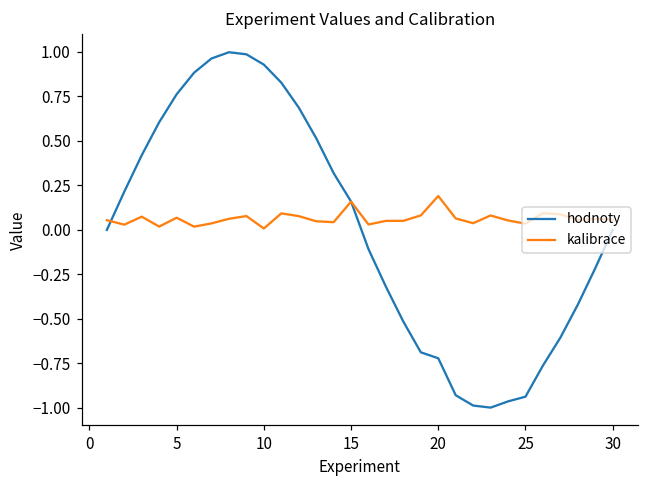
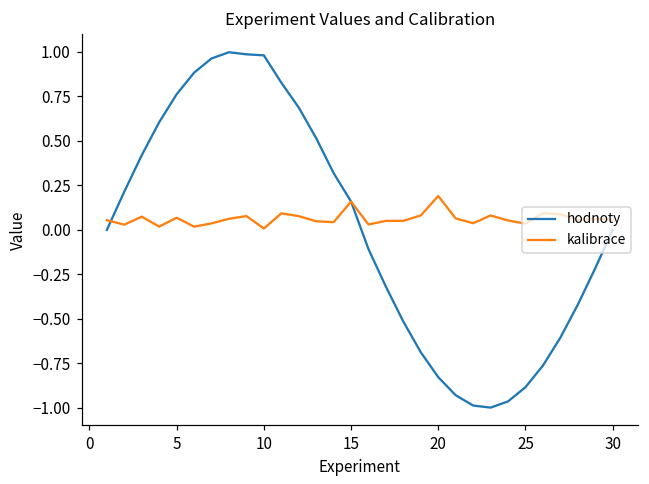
hodnoty, 10: 0.93 -> 0.98
hodnoty, 20: -0.72 -> -0.83
hodnoty, 25: -0.94 -> -0.88
